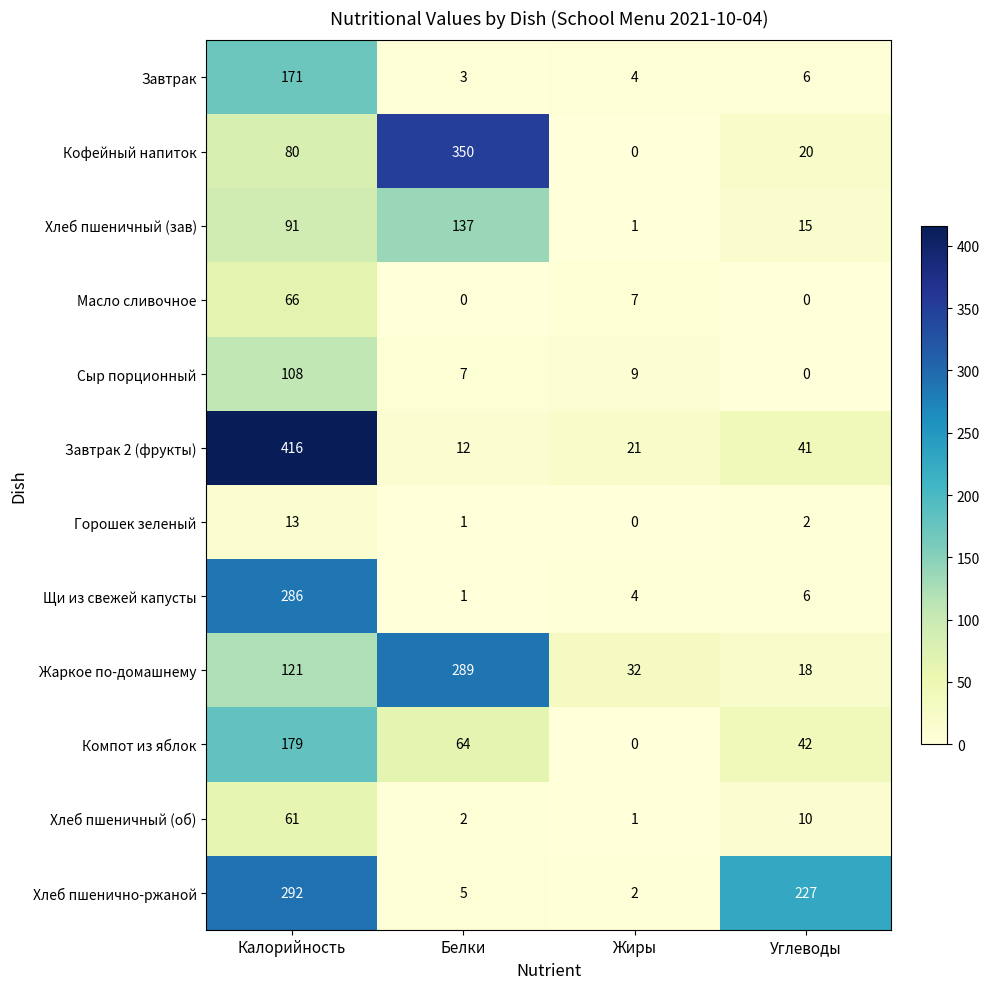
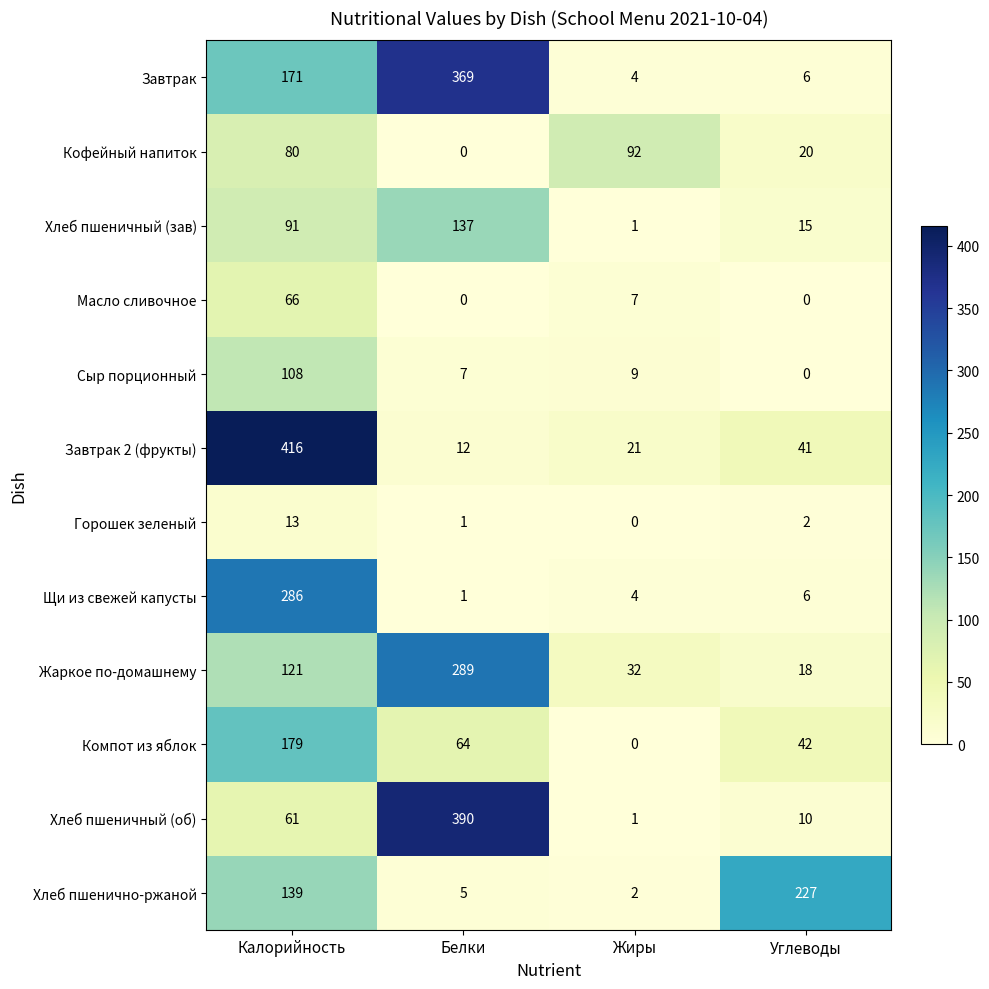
Завтрак, Белки: 3 -> 369
Кофейный напиток, Белки: 350 -> 0
Кофейный напиток, Жиры: 0 -> 92
Хлеб пшеничный (об), Белки: 2 -> 390
Хлеб пшенично-ржаной, Калорийность: 292 -> 139
